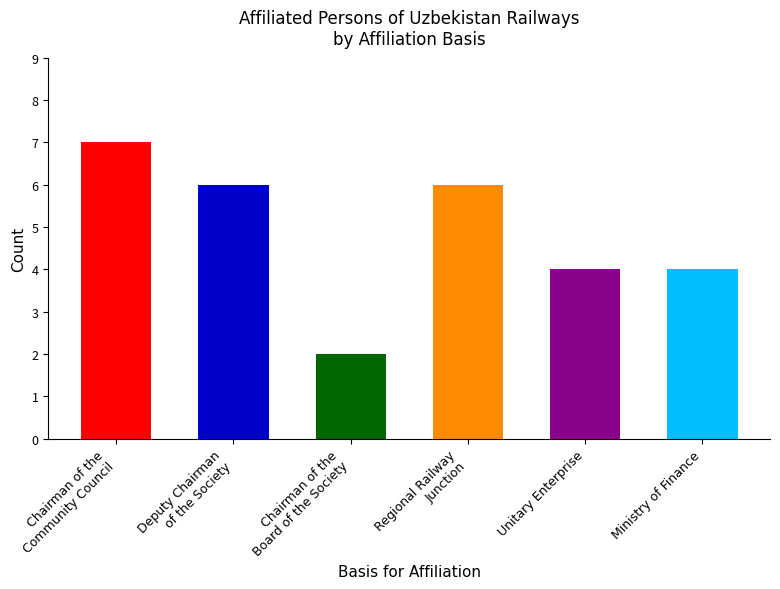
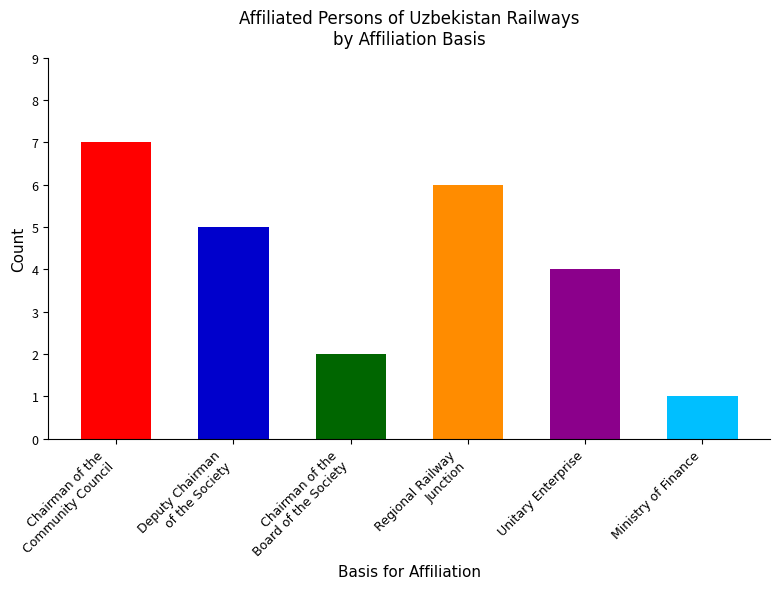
Deputy Chairman of the Society: 6 -> 5
Ministry of Finance: 4 -> 1
